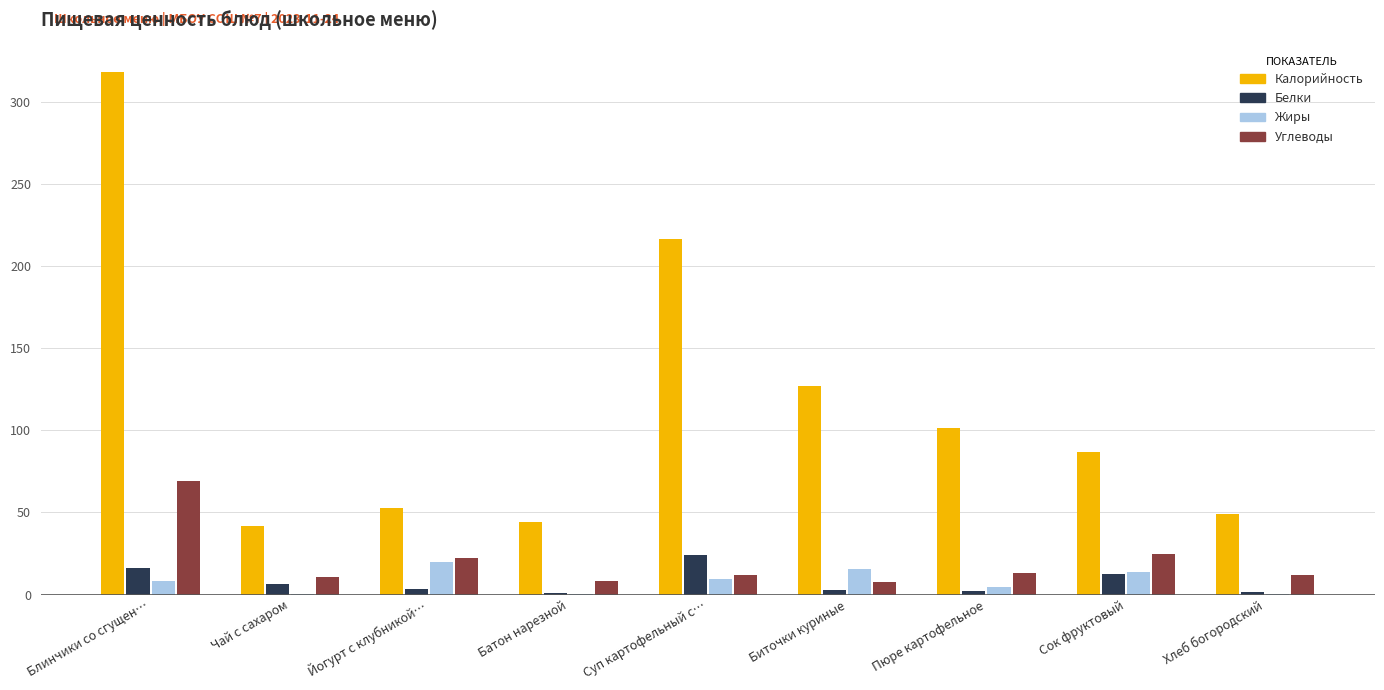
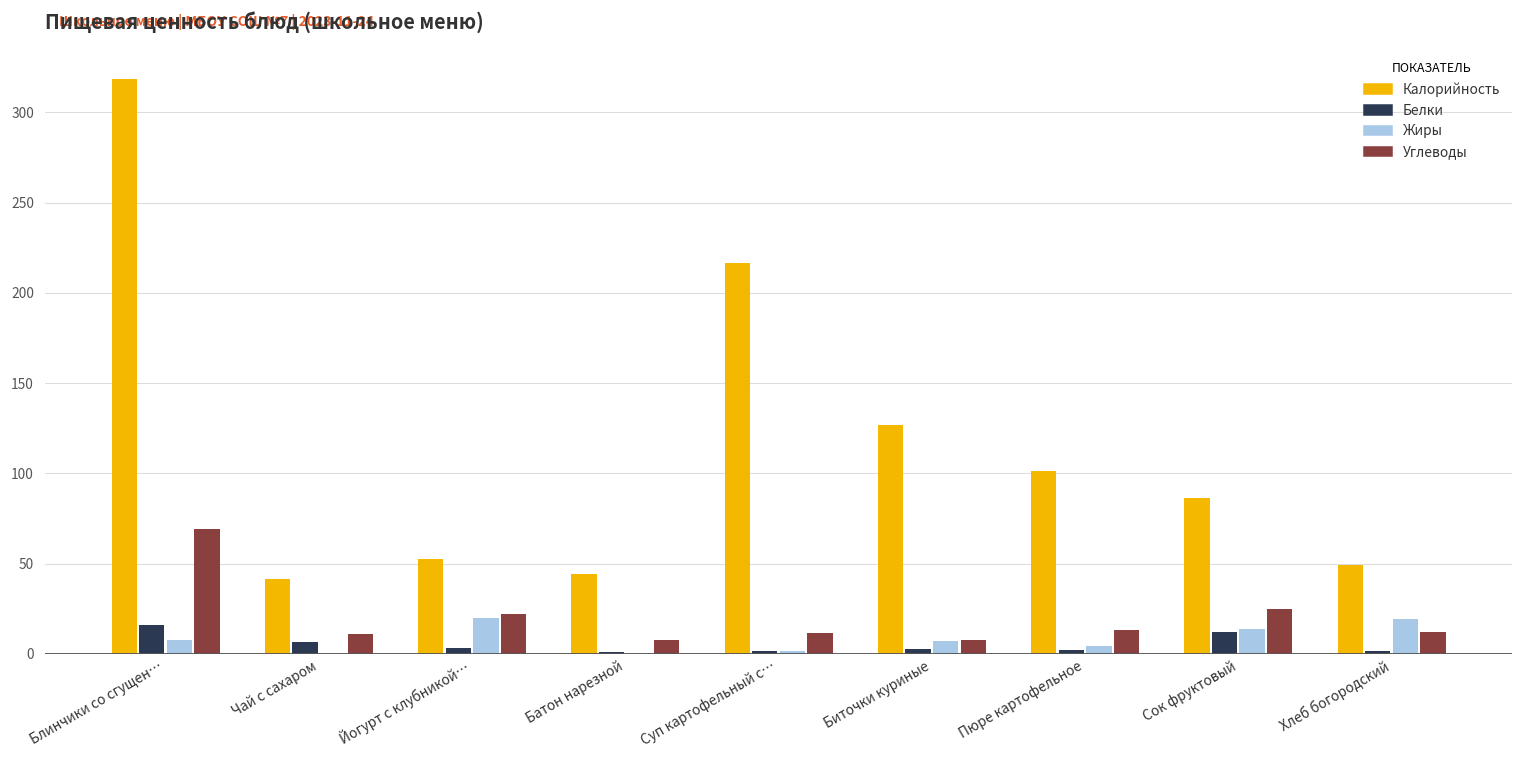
Белки, Суп картофельный с…: 24 -> 1
Жиры, Суп картофельный с…: 10 -> 1
Жиры, Биточки куриные: 15 -> 7
Жиры, Хлеб богородский: 0 -> 20
